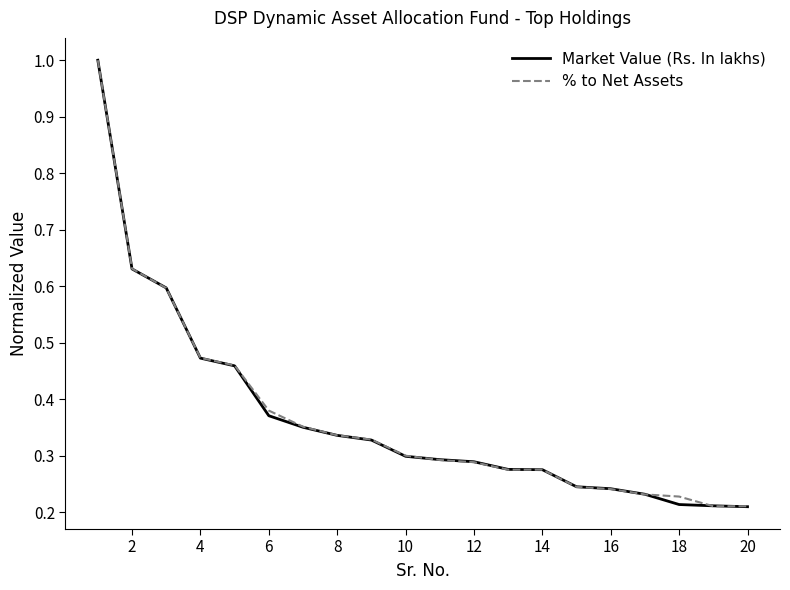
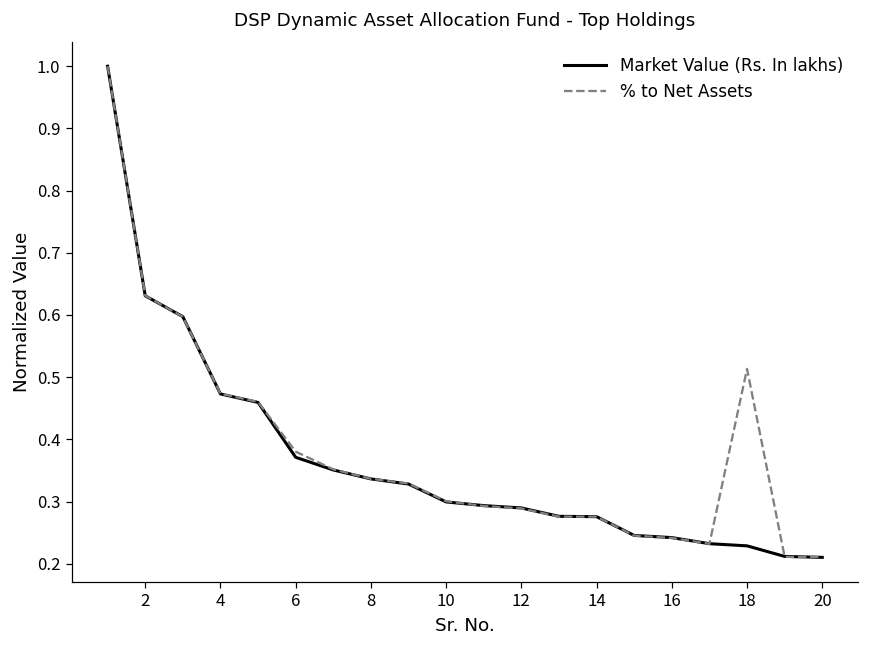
Market Value (Rs. In lakhs), 18: 0.21 -> 0.23
% to Net Assets, 18: 0.23 -> 0.51
